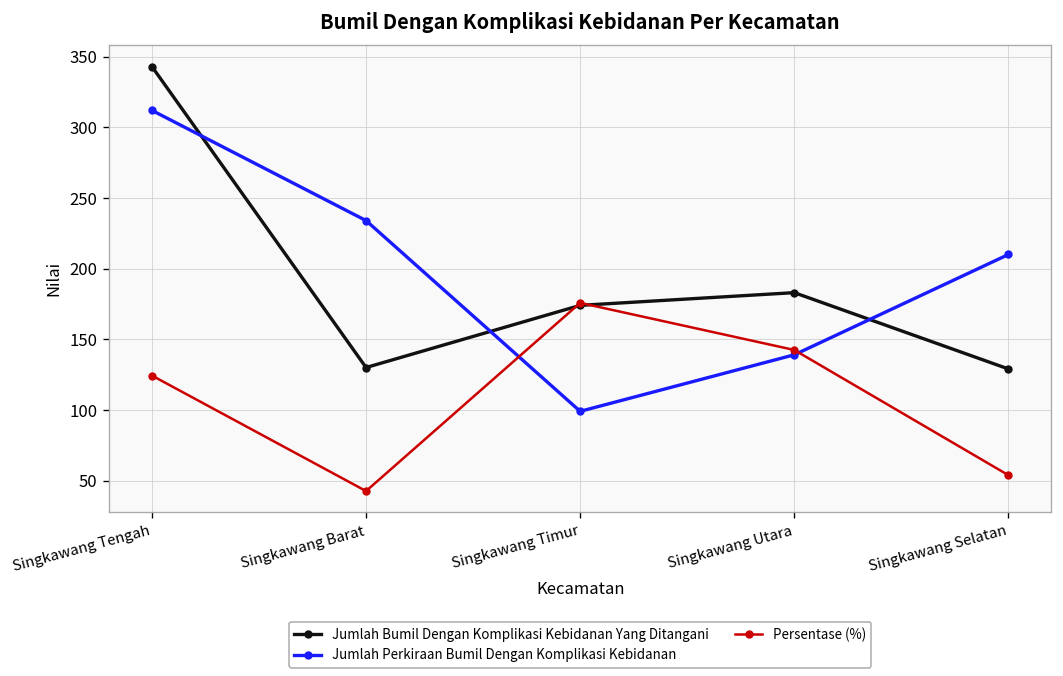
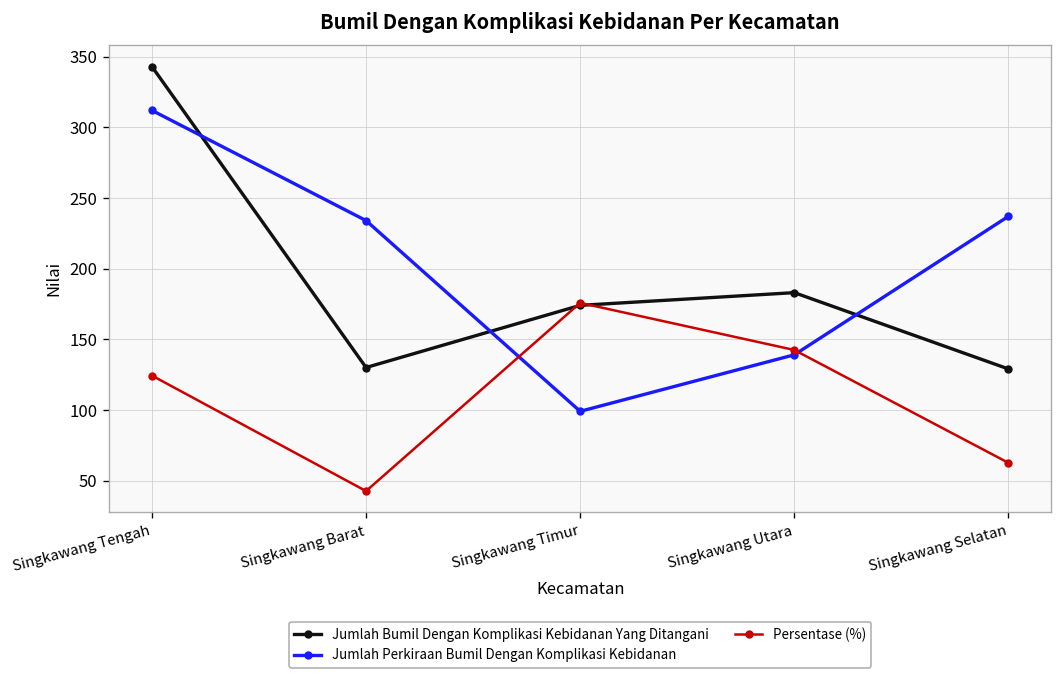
Jumlah Perkiraan Bumil Dengan Komplikasi Kebidanan, Singkawang Selatan: 210 -> 237
Persentase (%), Singkawang Selatan: 54 -> 63
